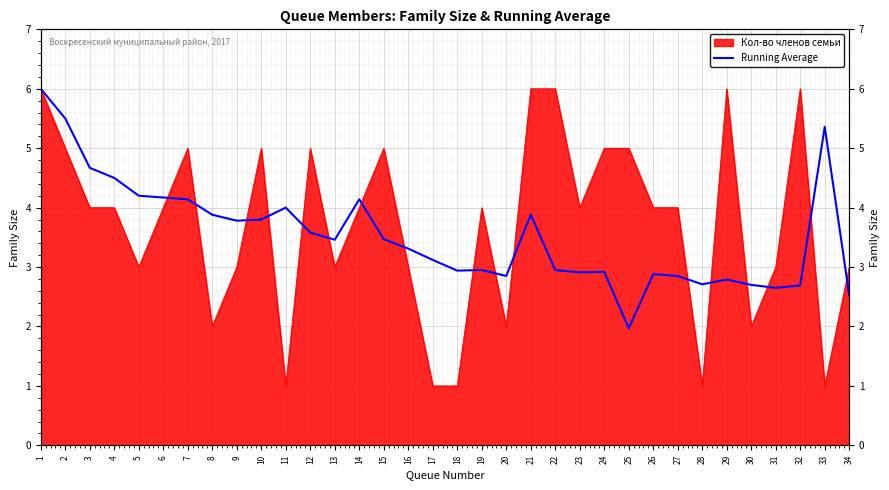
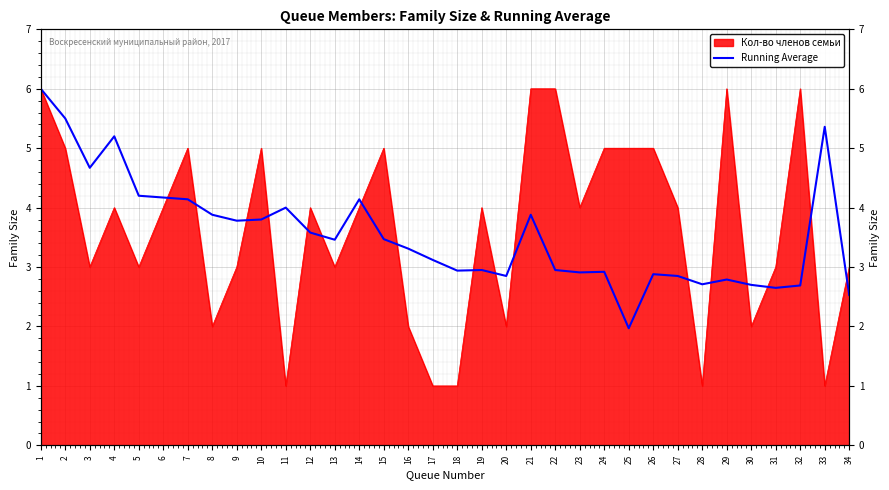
Кол-во членов семьи, 3: 4 -> 3
Running Average, 4: 4.5 -> 5.2
Кол-во членов семьи, 12: 5 -> 4
Кол-во членов семьи, 16: 3 -> 2
Кол-во членов семьи, 26: 4 -> 5
